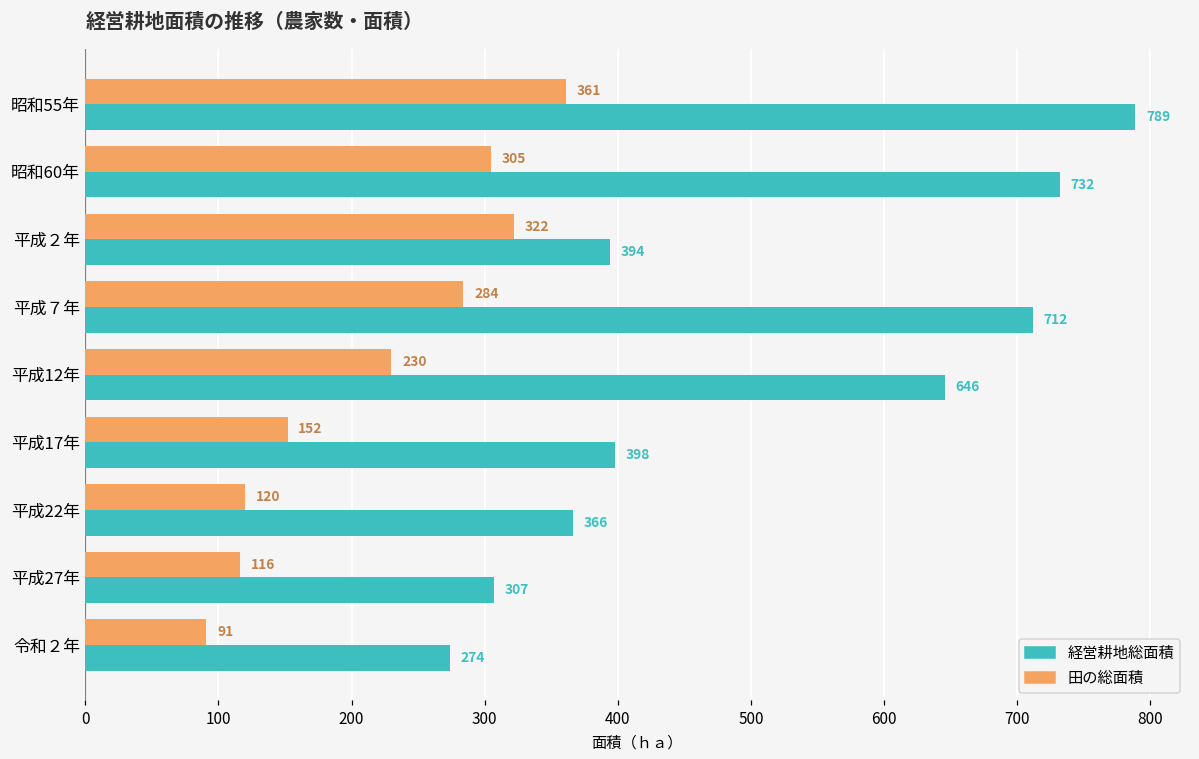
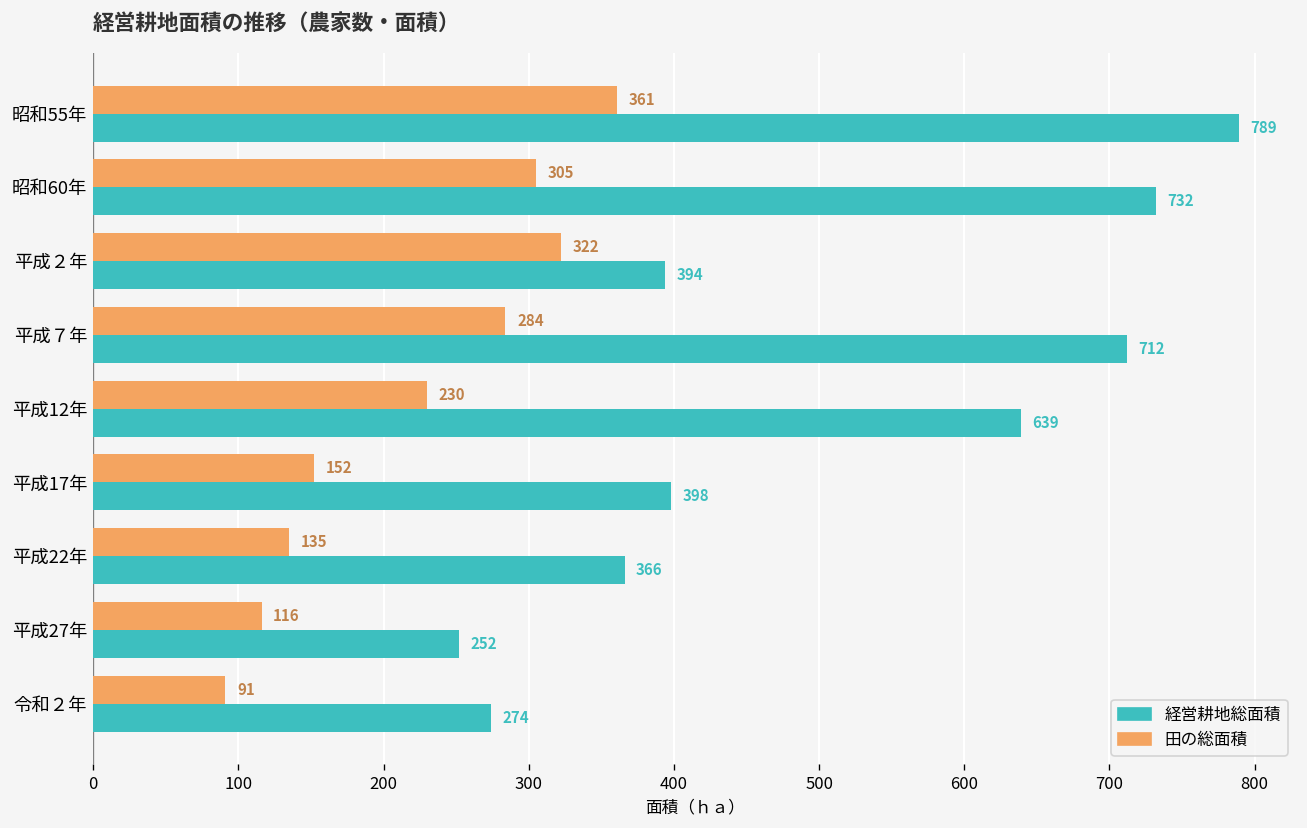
経営耕地総面積, 平成12年: 646 -> 639
田の総面積, 平成22年: 120 -> 135
経営耕地総面積, 平成27年: 307 -> 252
